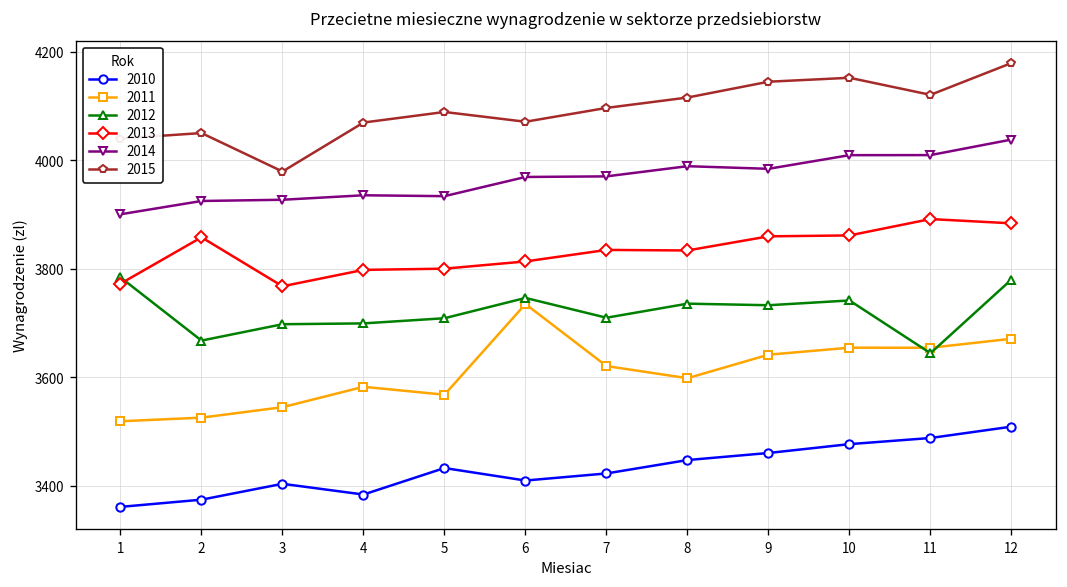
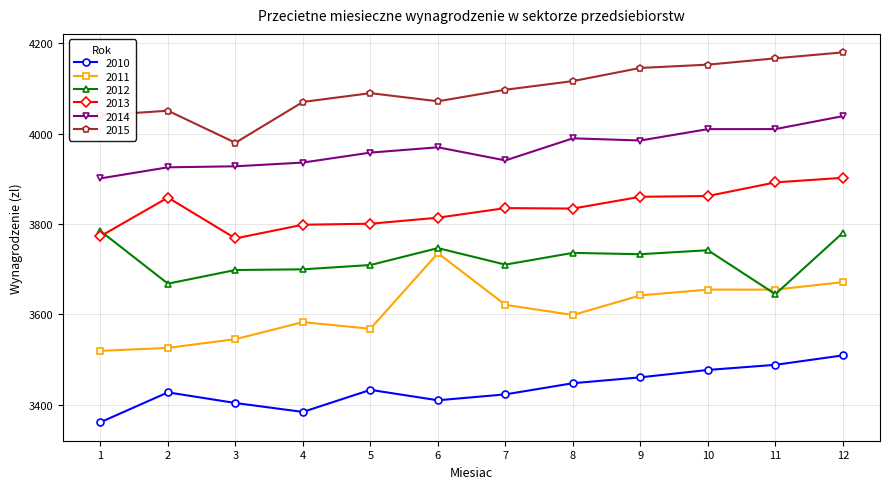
2010, 2: 3370 -> 3430
2014, 5: 3930 -> 3960
2014, 7: 3970 -> 3940
2015, 11: 4120 -> 4170
2013, 12: 3880 -> 3900
